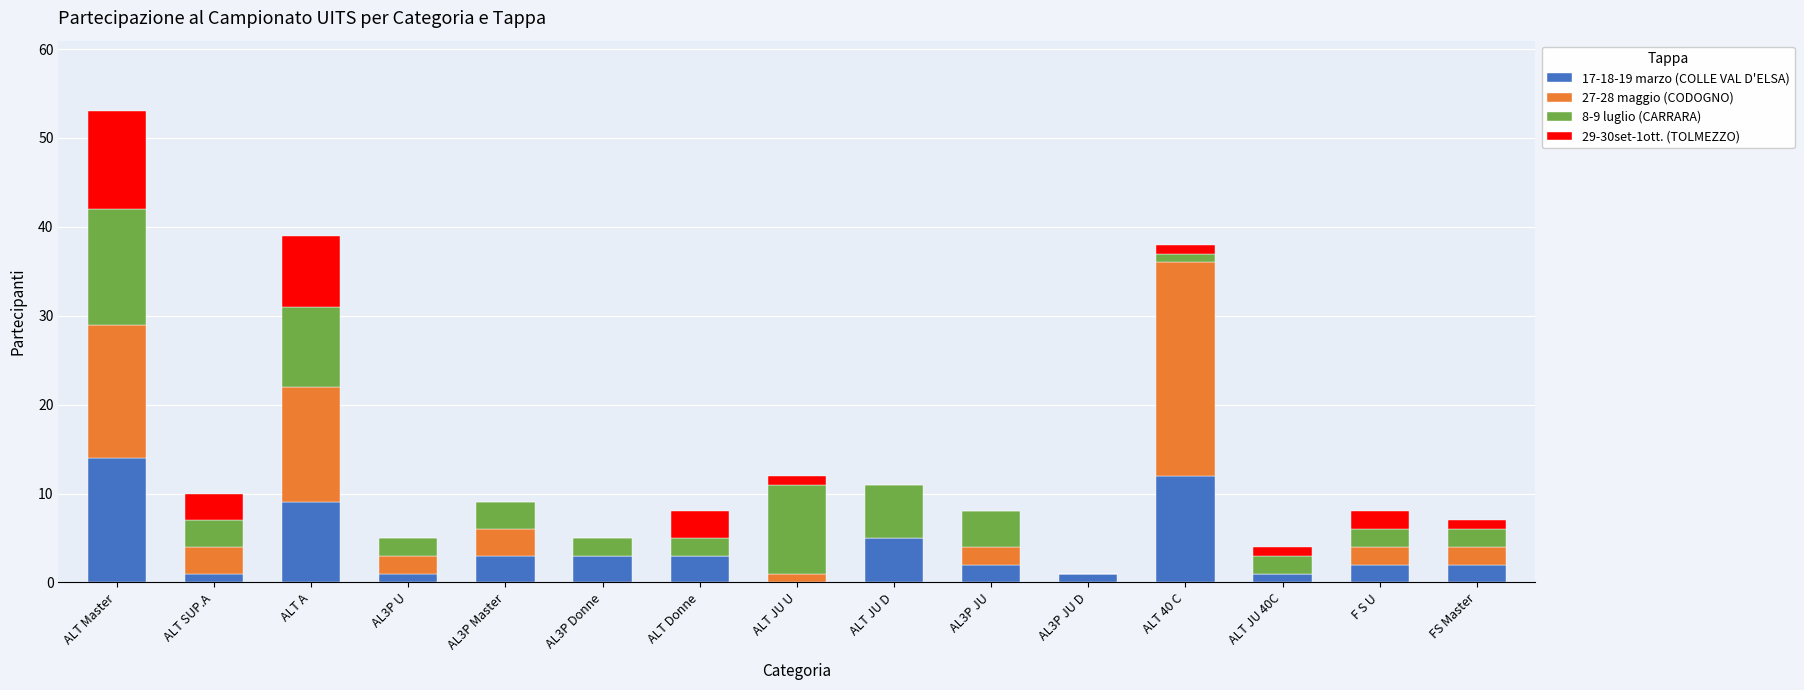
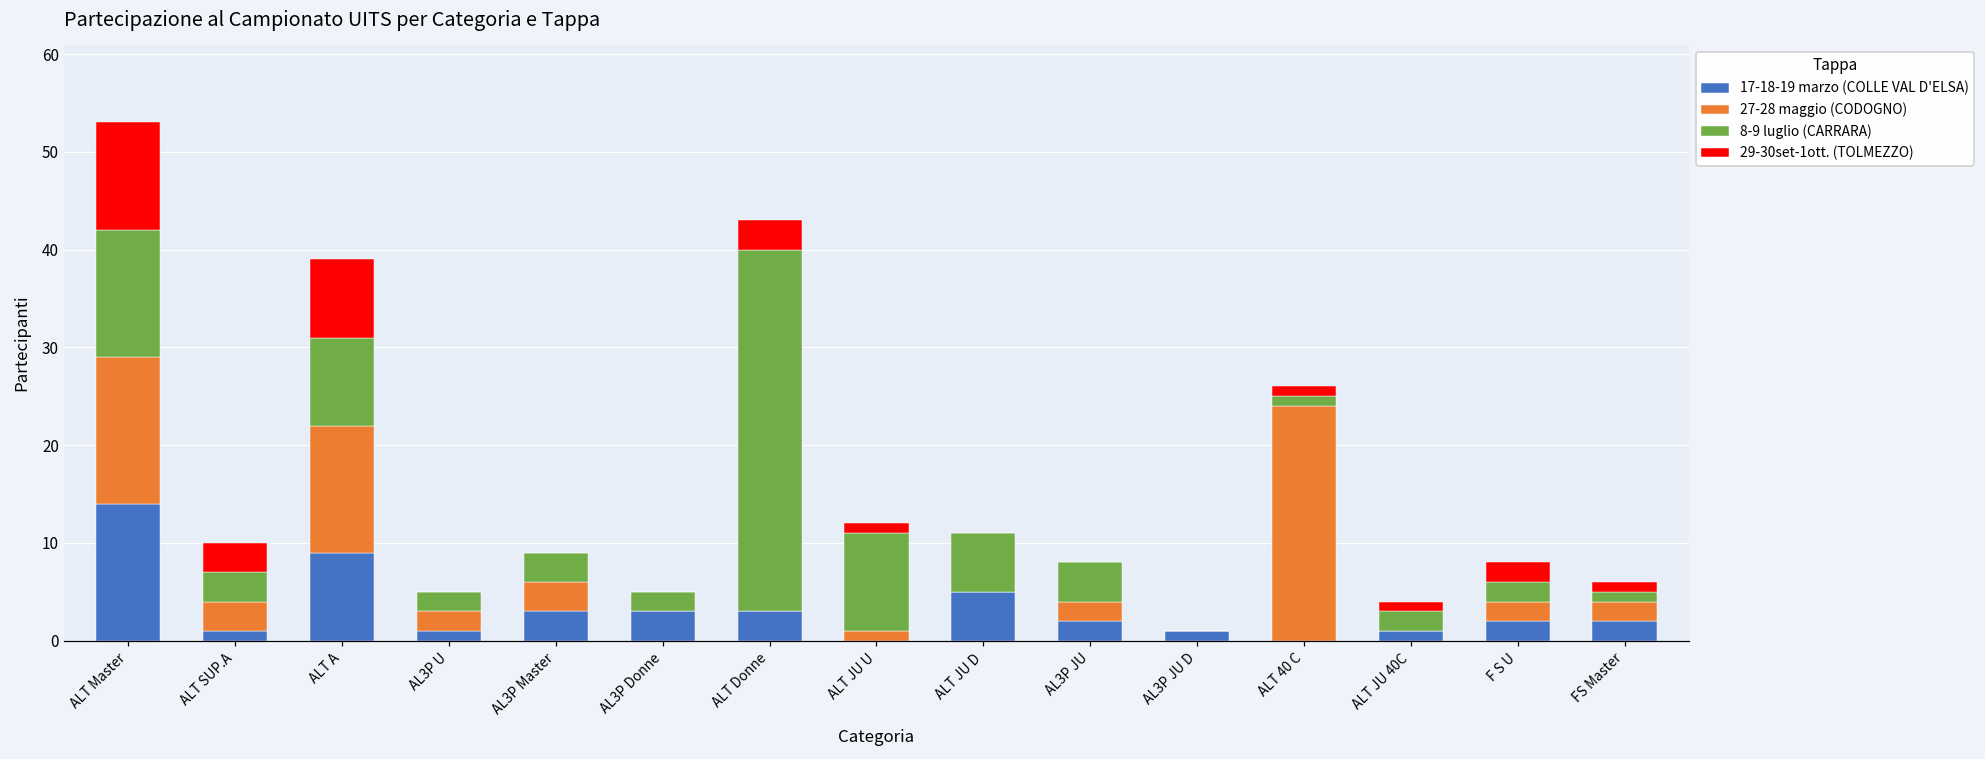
8-9 luglio (CARRARA), ALT Donne: 2 -> 37
17-18-19 marzo (COLLE VAL D'ELSA), ALT 40 C: 12 -> 0
8-9 luglio (CARRARA), FS Master: 2 -> 1
